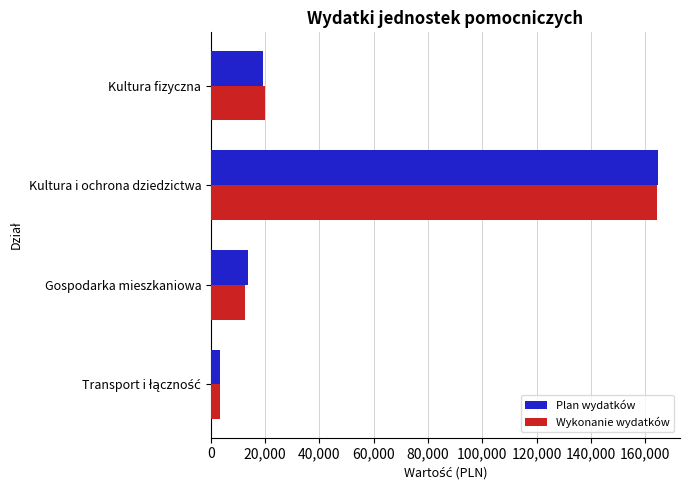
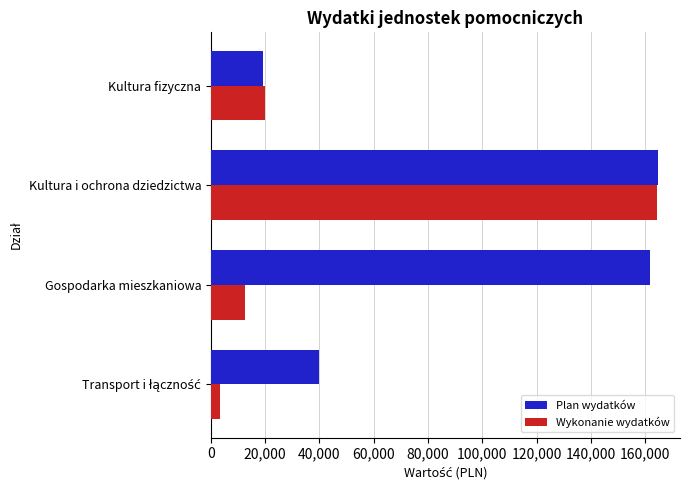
Plan wydatków, Gospodarka mieszkaniowa: 14,000 -> 162,000
Plan wydatków, Transport i łączność: 4,000 -> 40,000
